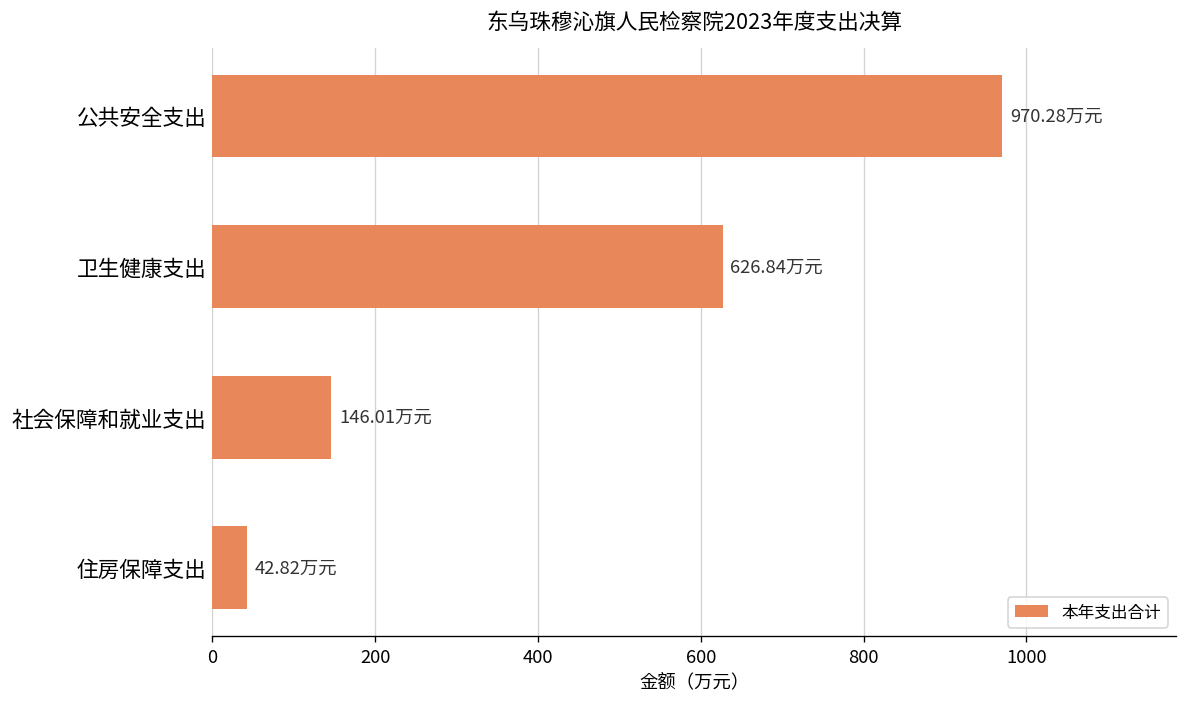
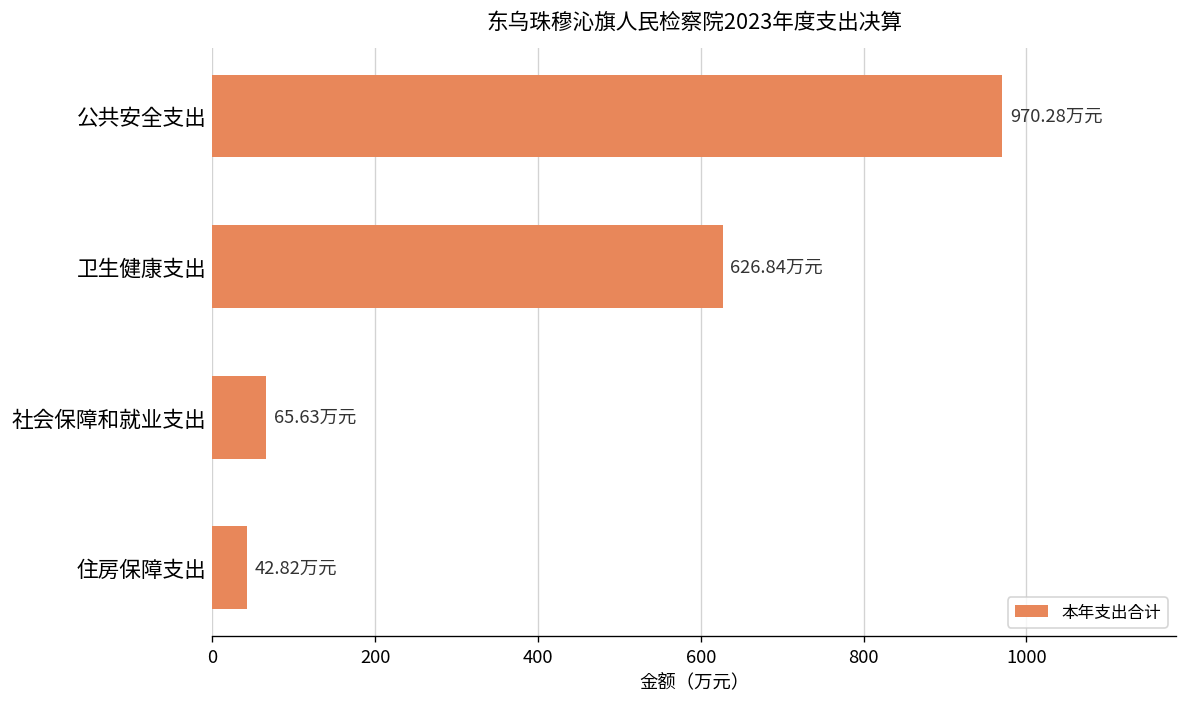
社会保障和就业支出: 146.01 -> 65.63
